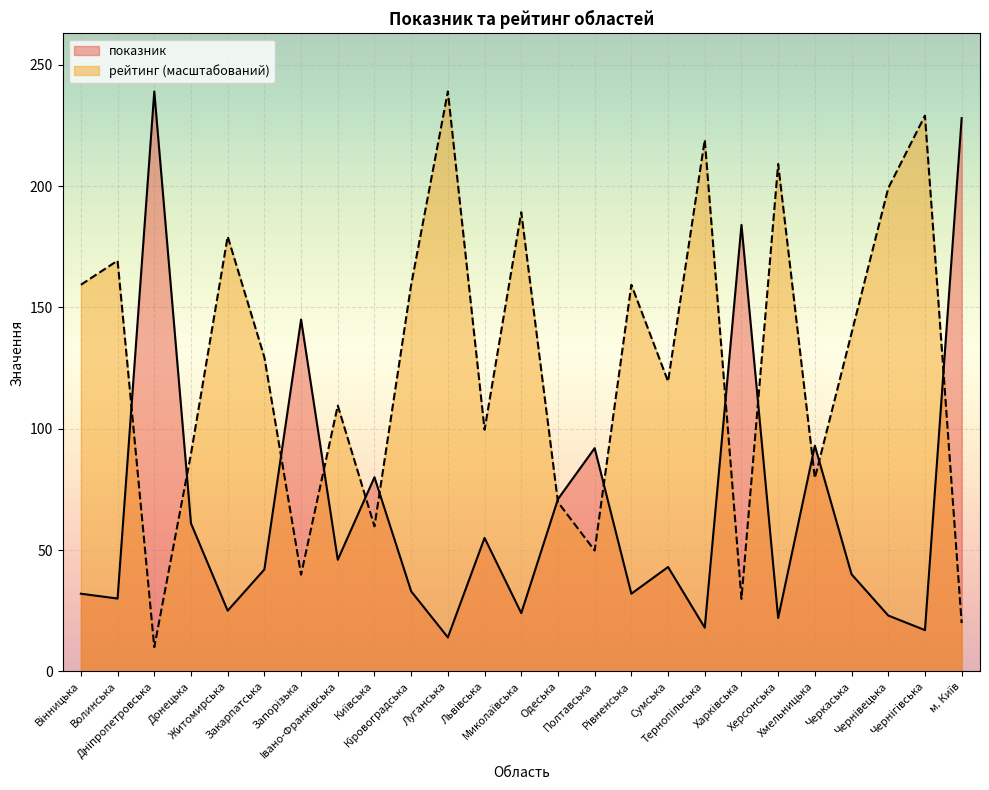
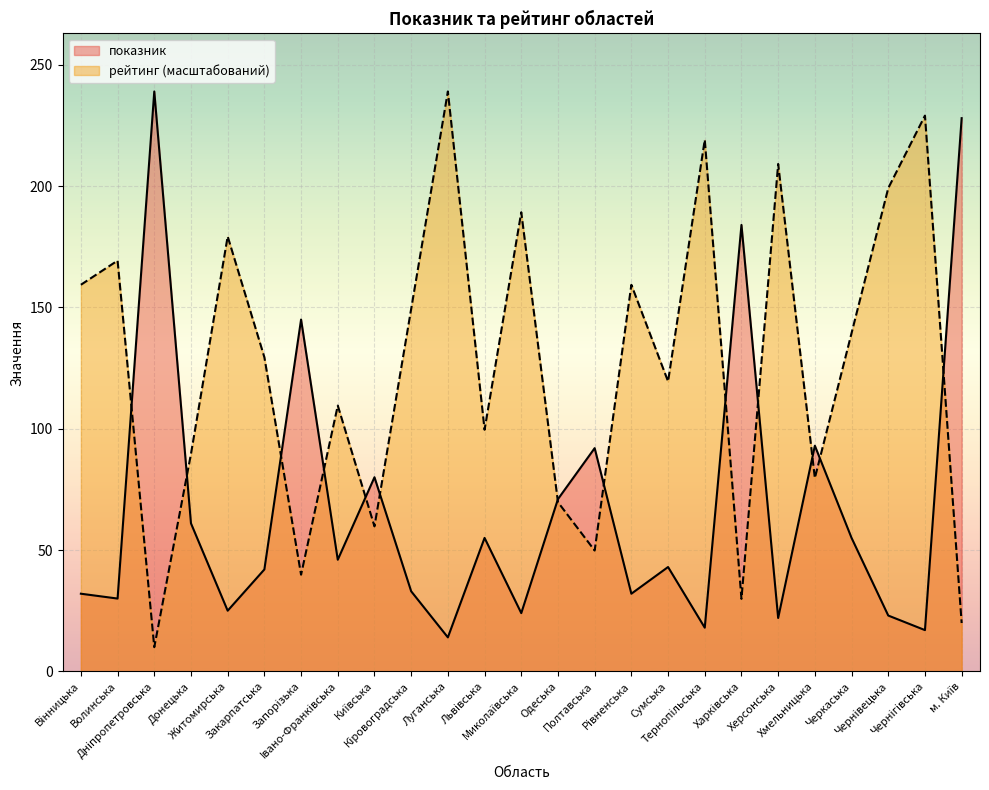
рейтинг (масштабований), Кіровоградська: 159 -> 149
показник, Черкаська: 40 -> 55
